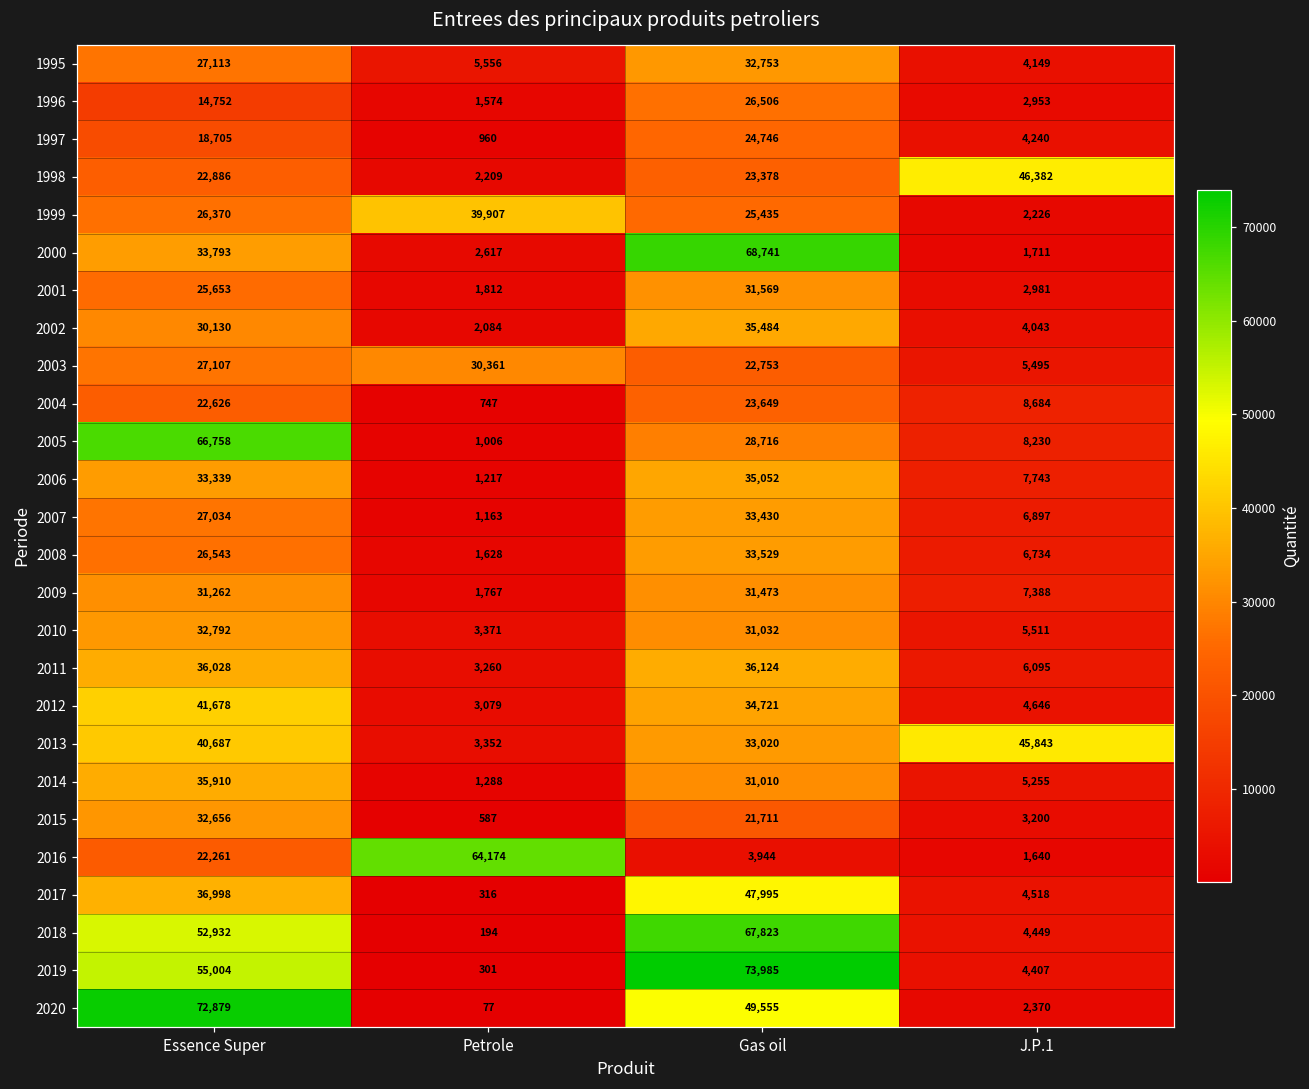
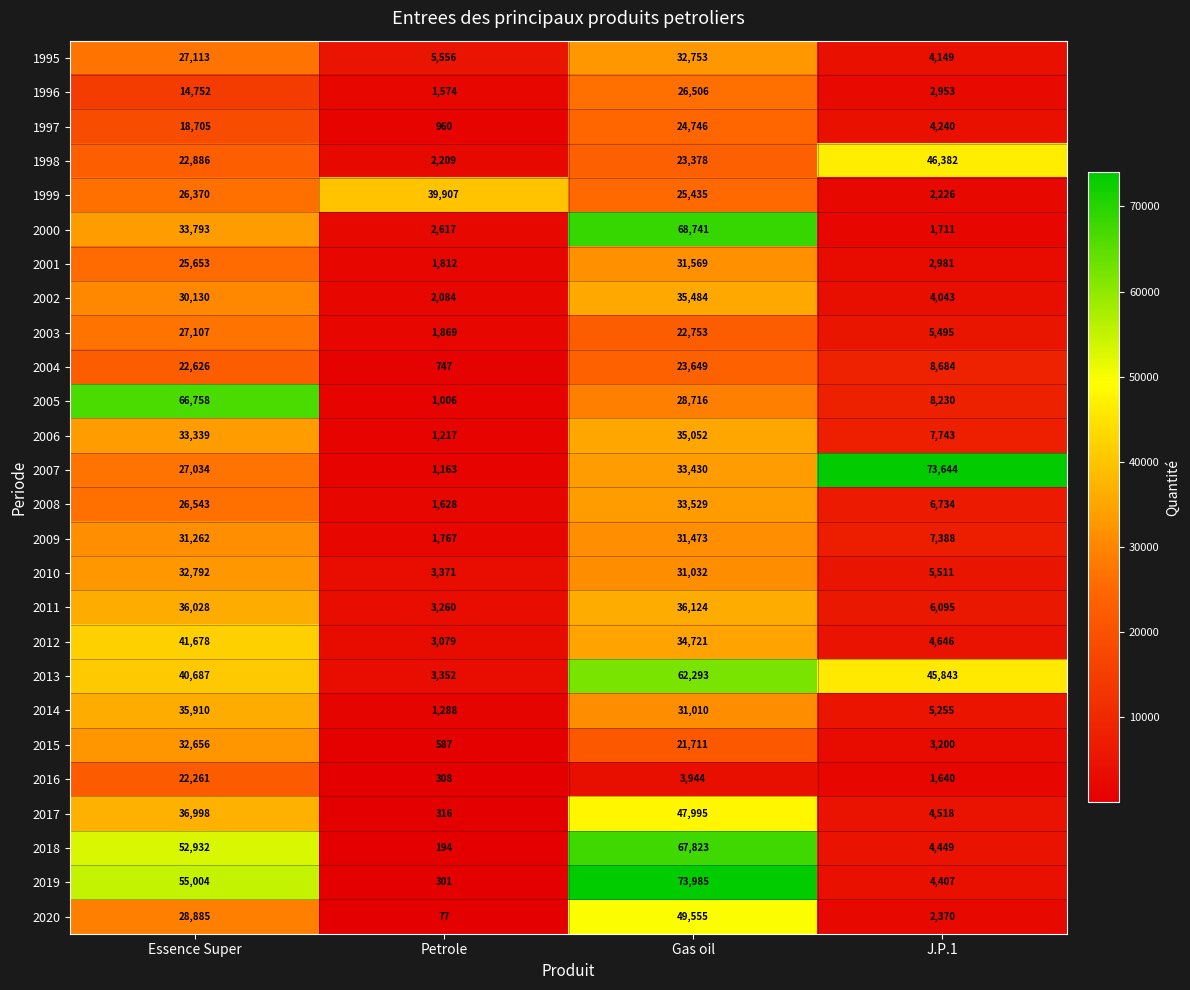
2003, Petrole: 30,361 -> 1,869
2007, J.P.1: 6,897 -> 73,644
2013, Gas oil: 33,020 -> 62,293
2016, Petrole: 64,174 -> 308
2020, Essence Super: 72,879 -> 28,885
